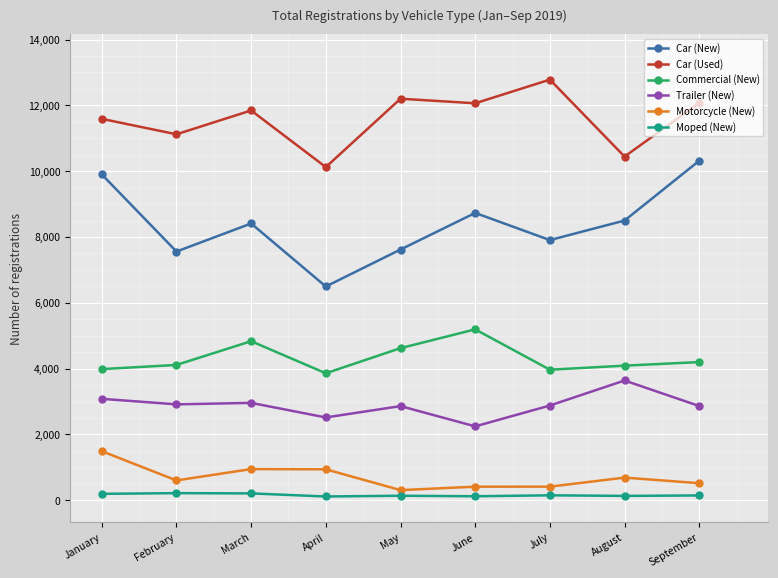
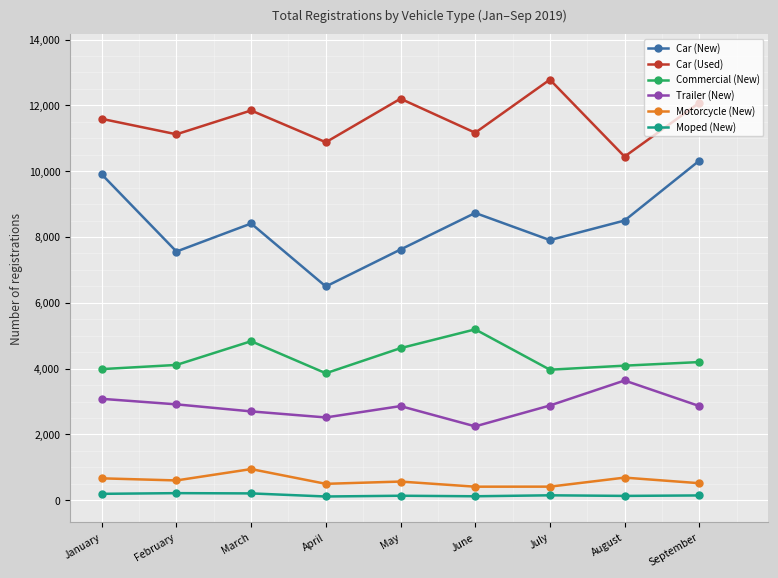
Motorcycle (New), January: 1,500 -> 700
Trailer (New), March: 3,000 -> 2,700
Car (Used), April: 10,100 -> 10,900
Motorcycle (New), April: 900 -> 500
Motorcycle (New), May: 300 -> 600
Car (Used), June: 12,100 -> 11,200
